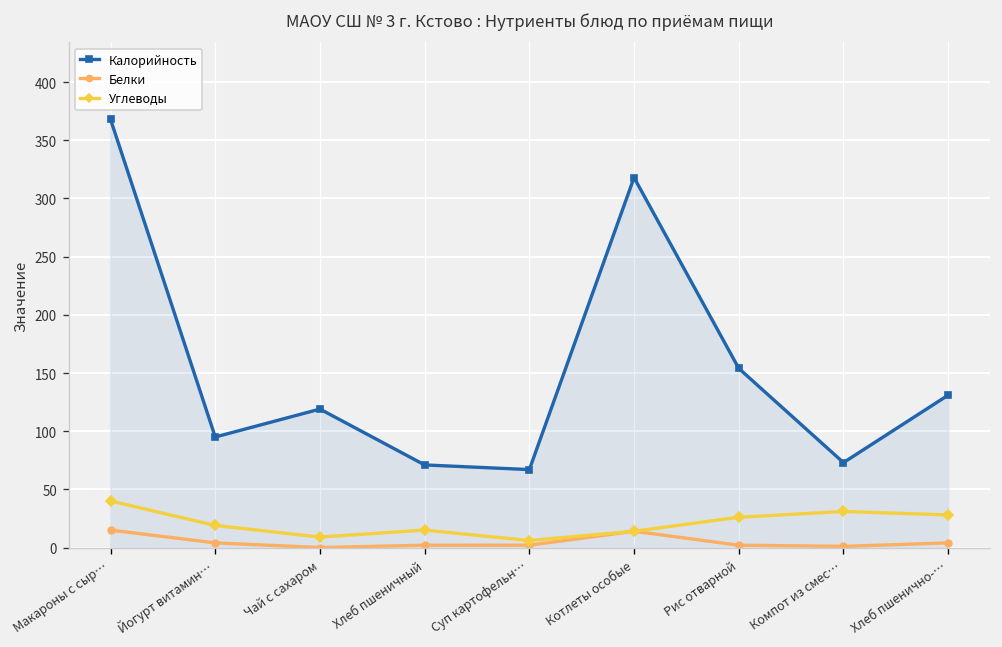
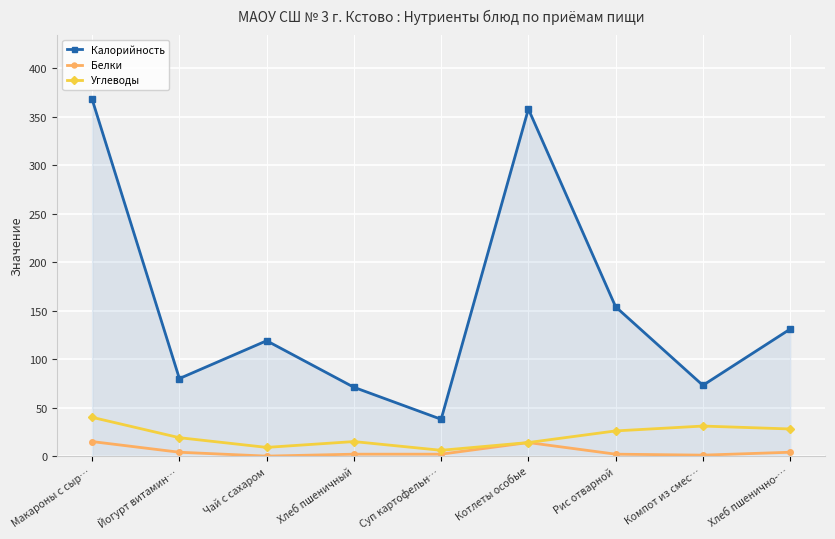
Калорийность, Йогурт витамин…: 100 -> 80
Калорийность, Суп картофельн…: 70 -> 40
Калорийность, Котлеты особые: 320 -> 360
